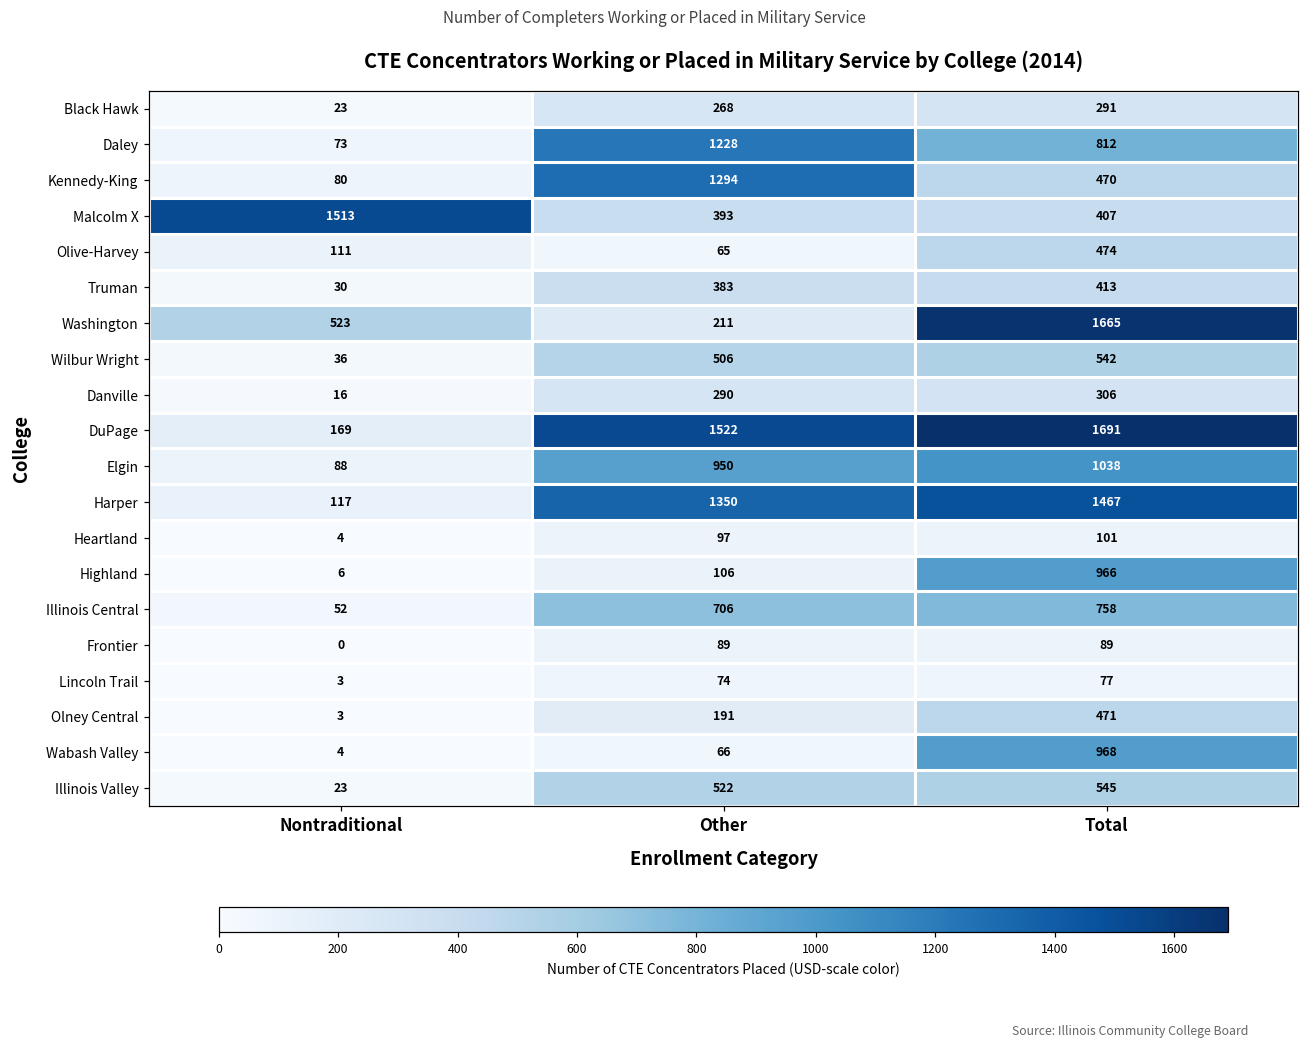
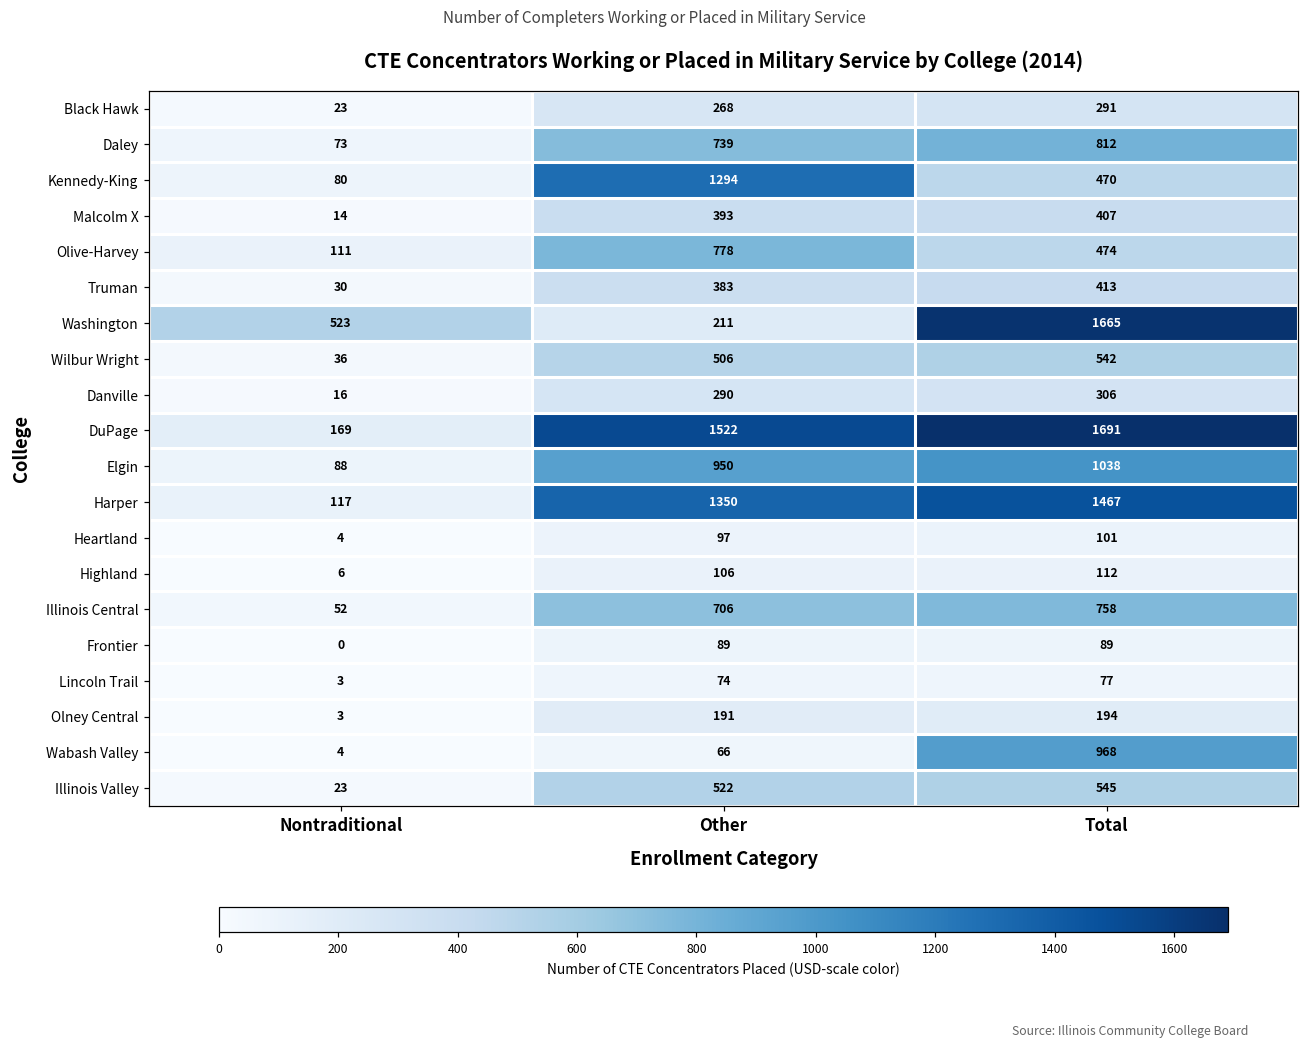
Daley, Other: 1228 -> 739
Malcolm X, Nontraditional: 1513 -> 14
Olive-Harvey, Other: 65 -> 778
Highland, Total: 966 -> 112
Olney Central, Total: 471 -> 194
